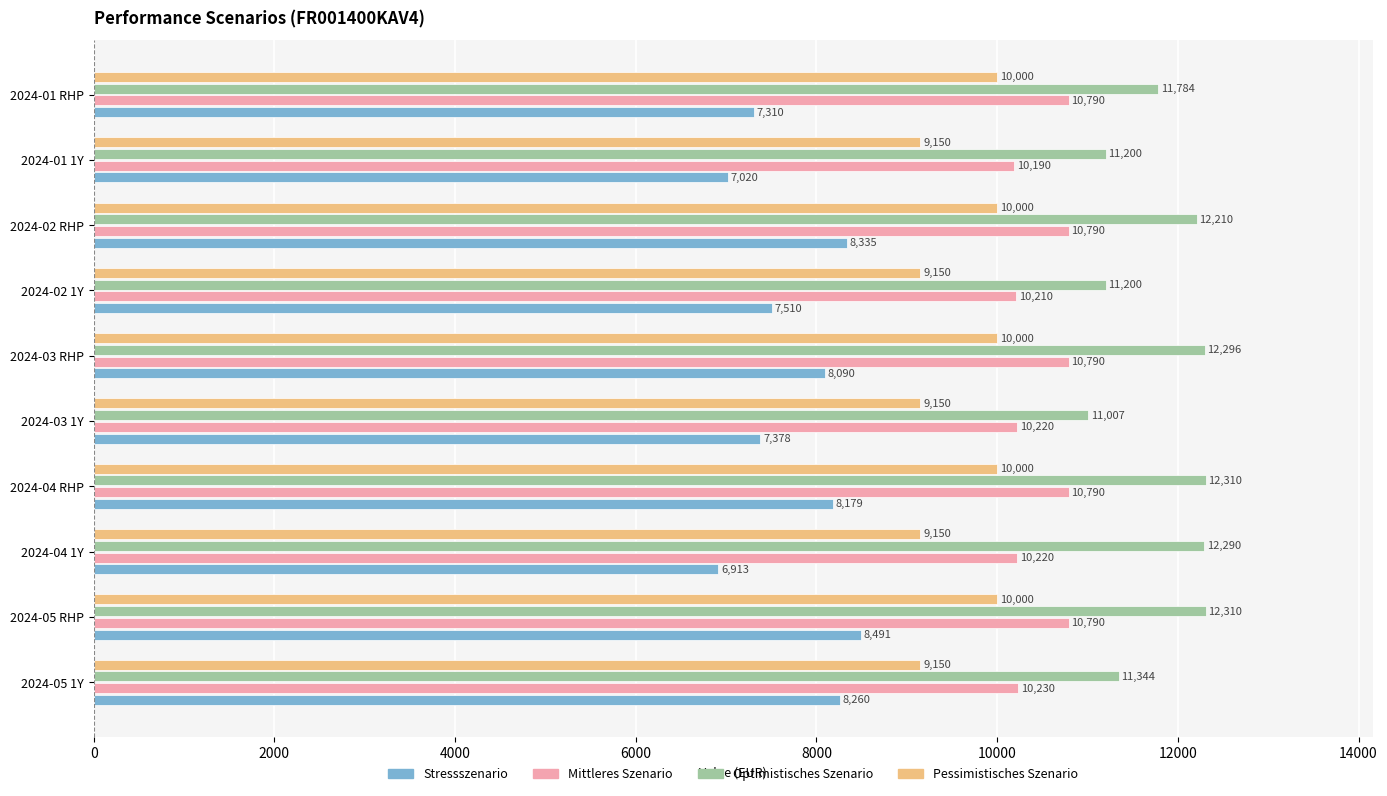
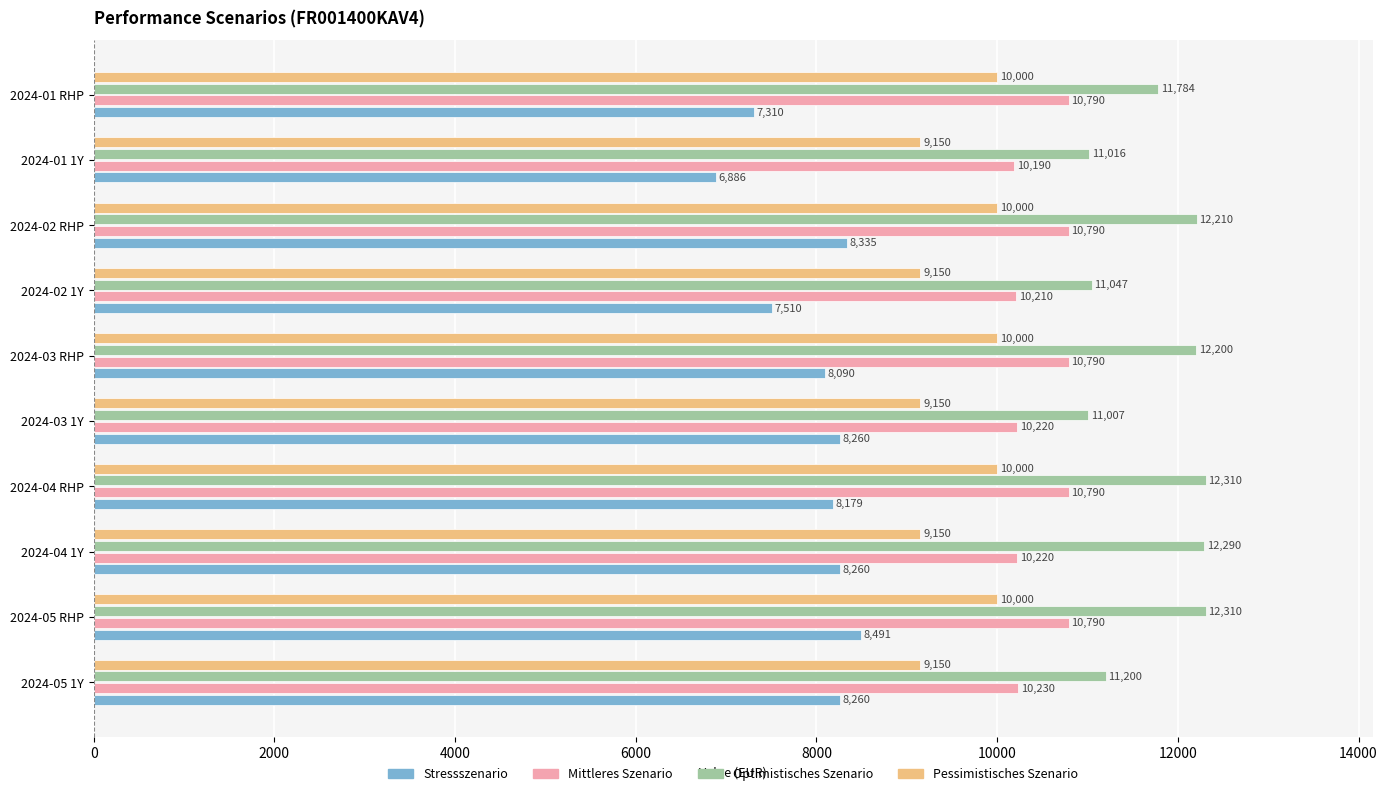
Optimistisches Szenario, 2024-01 1Y: 11,200 -> 11,016
Stressszenario, 2024-01 1Y: 7,020 -> 6,886
Optimistisches Szenario, 2024-02 1Y: 11,200 -> 11,047
Optimistisches Szenario, 2024-03 RHP: 12,296 -> 12,200
Stressszenario, 2024-03 1Y: 7,378 -> 8,260
Stressszenario, 2024-04 1Y: 6,913 -> 8,260
Optimistisches Szenario, 2024-05 1Y: 11,344 -> 11,200
